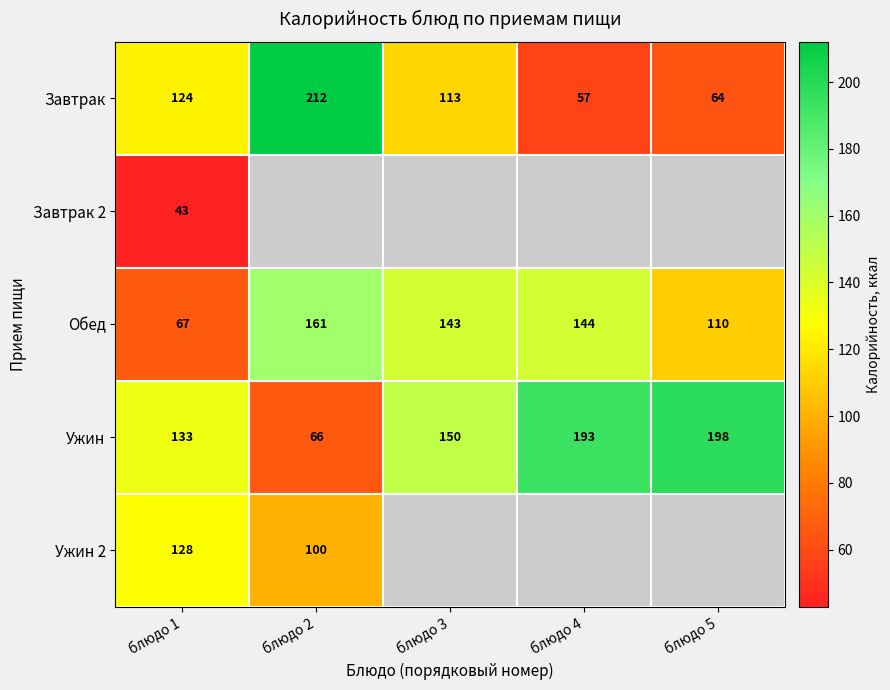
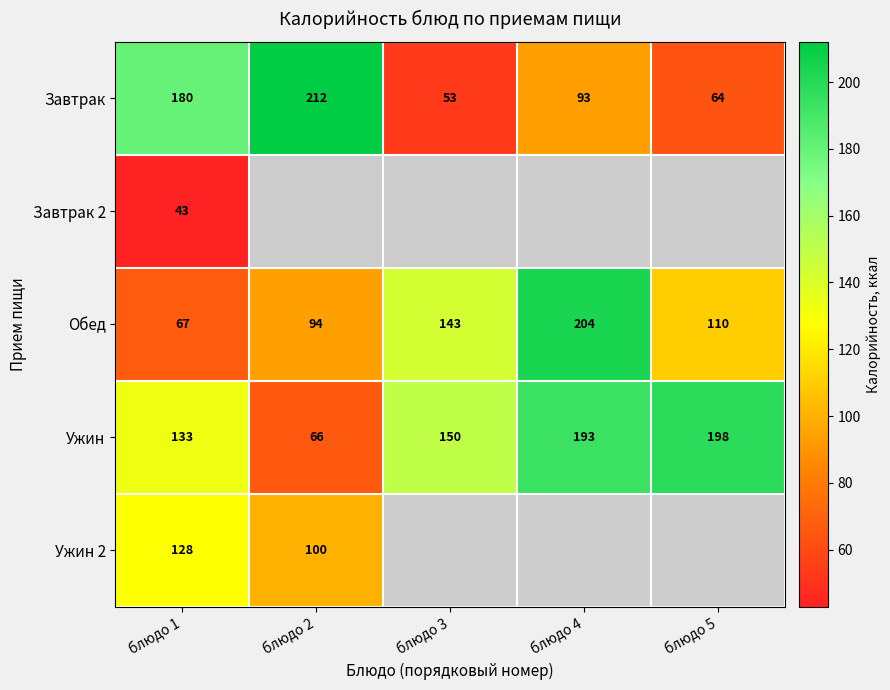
Завтрак, блюдо 1: 124 -> 180
Завтрак, блюдо 3: 113 -> 53
Завтрак, блюдо 4: 57 -> 93
Обед, блюдо 2: 161 -> 94
Обед, блюдо 4: 144 -> 204
